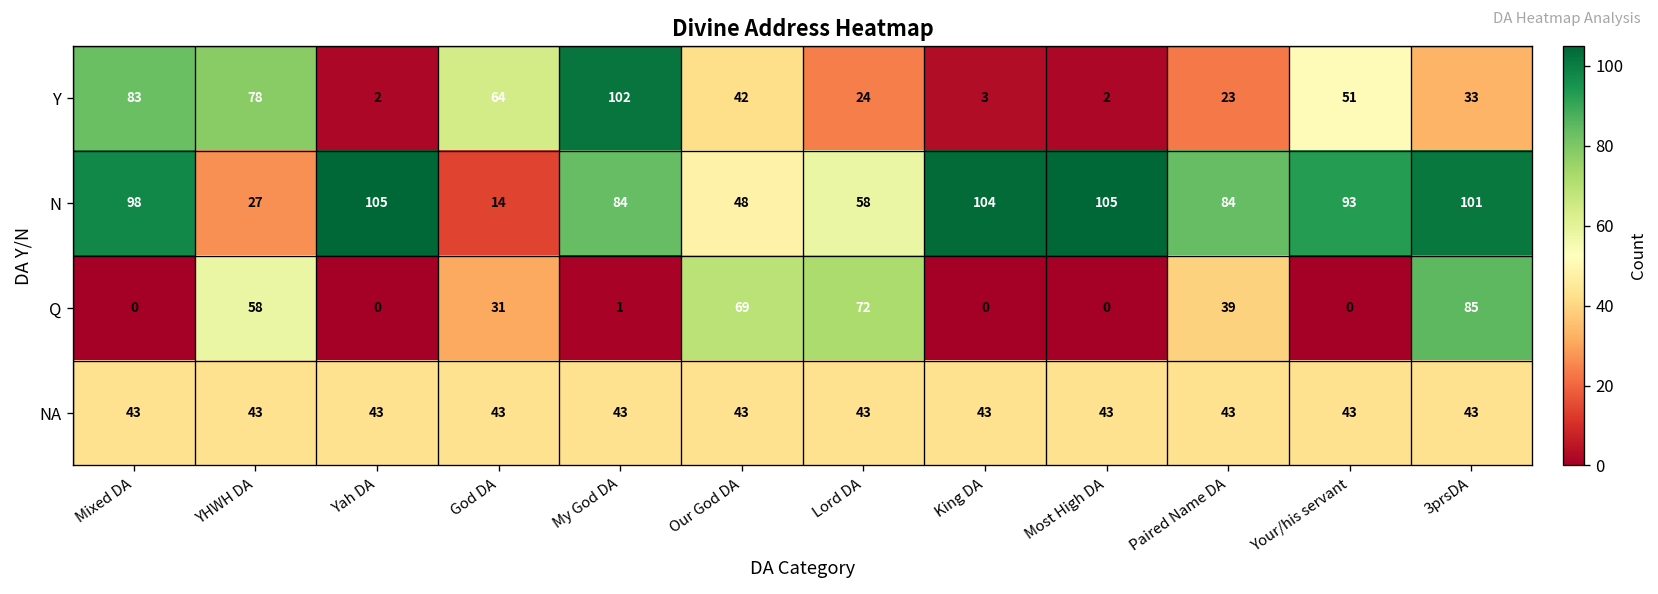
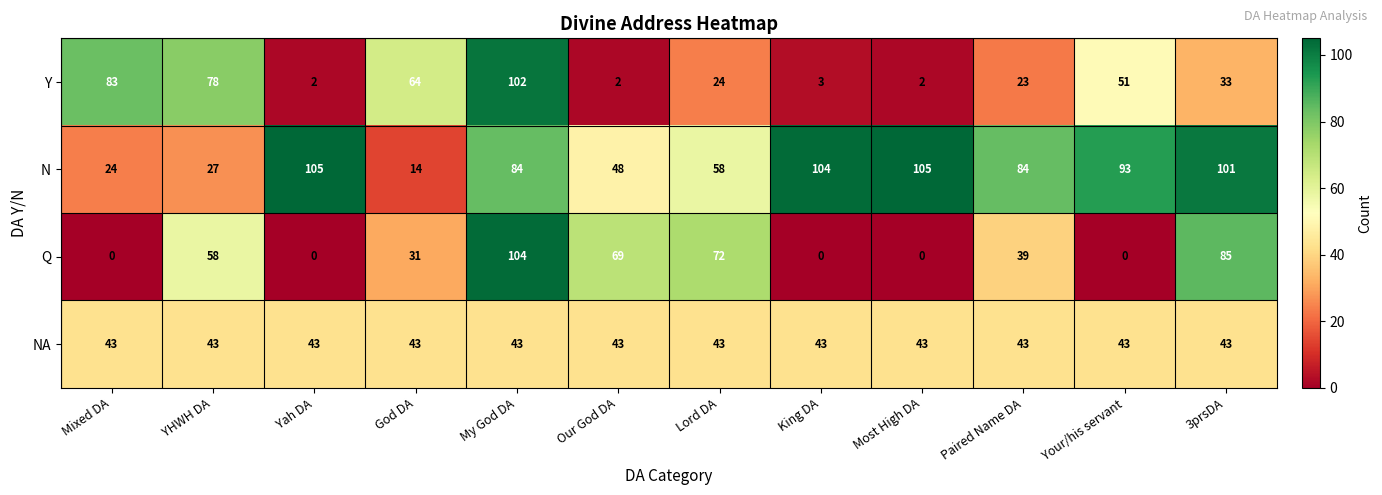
Y, Our God DA: 42 -> 2
N, Mixed DA: 98 -> 24
Q, My God DA: 1 -> 104
